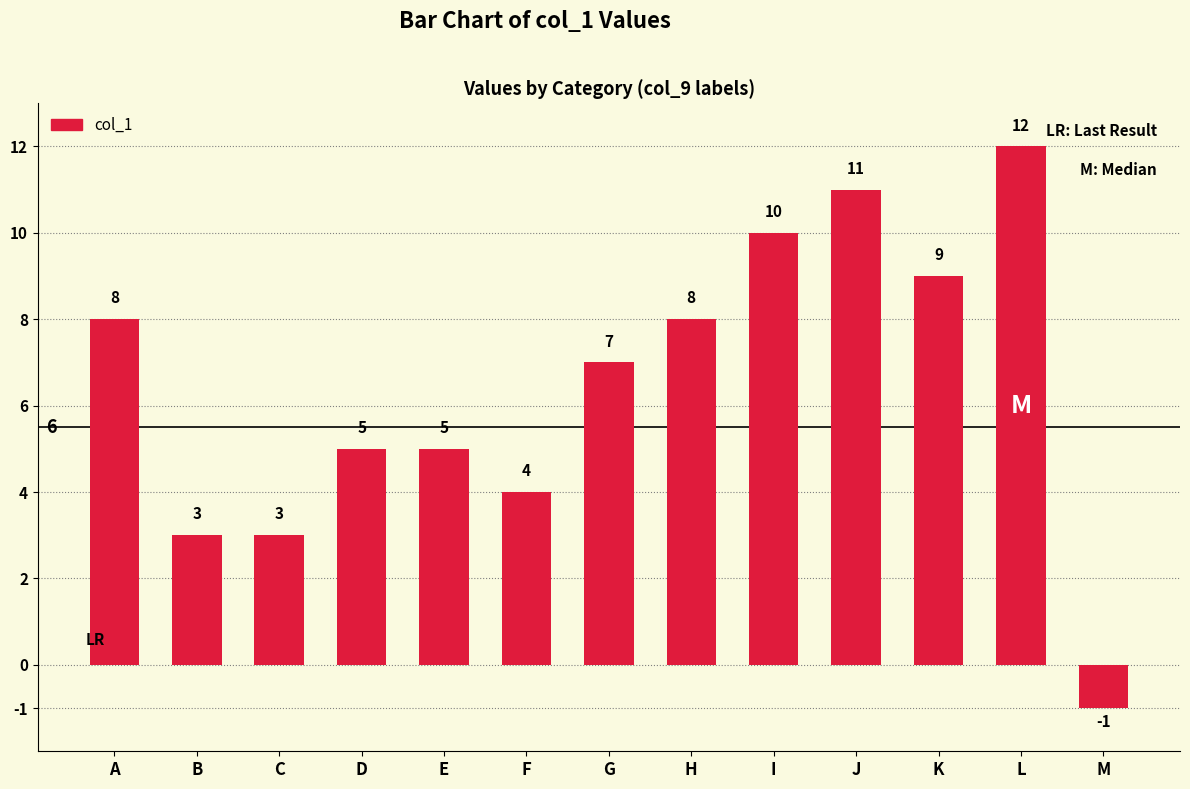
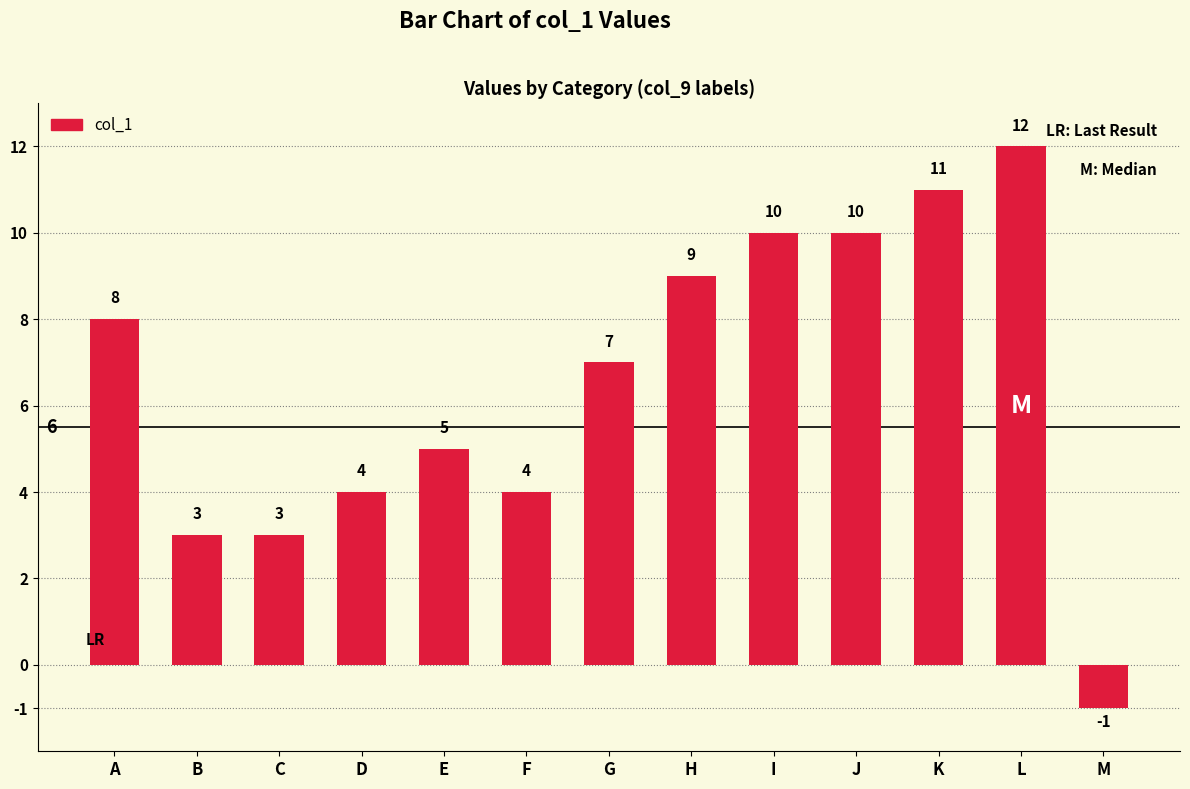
D: 5 -> 4
H: 8 -> 9
J: 11 -> 10
K: 9 -> 11
